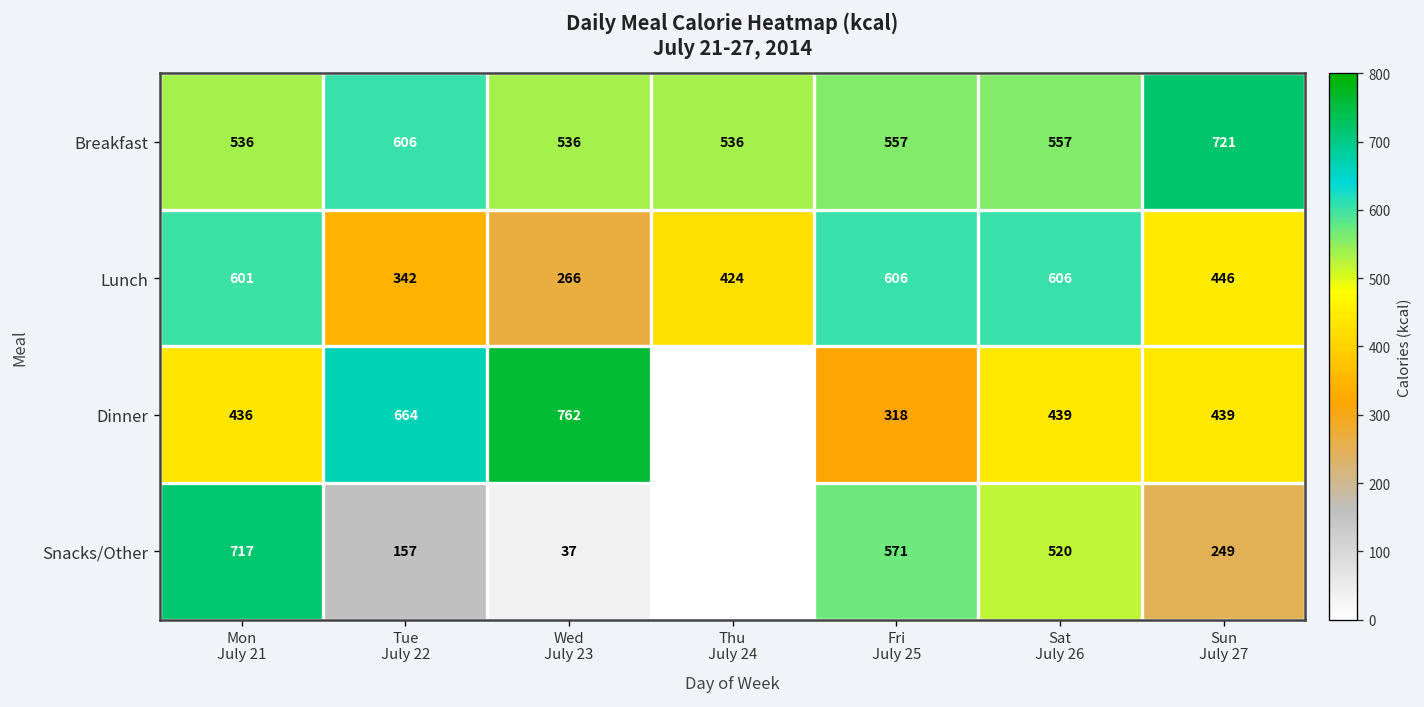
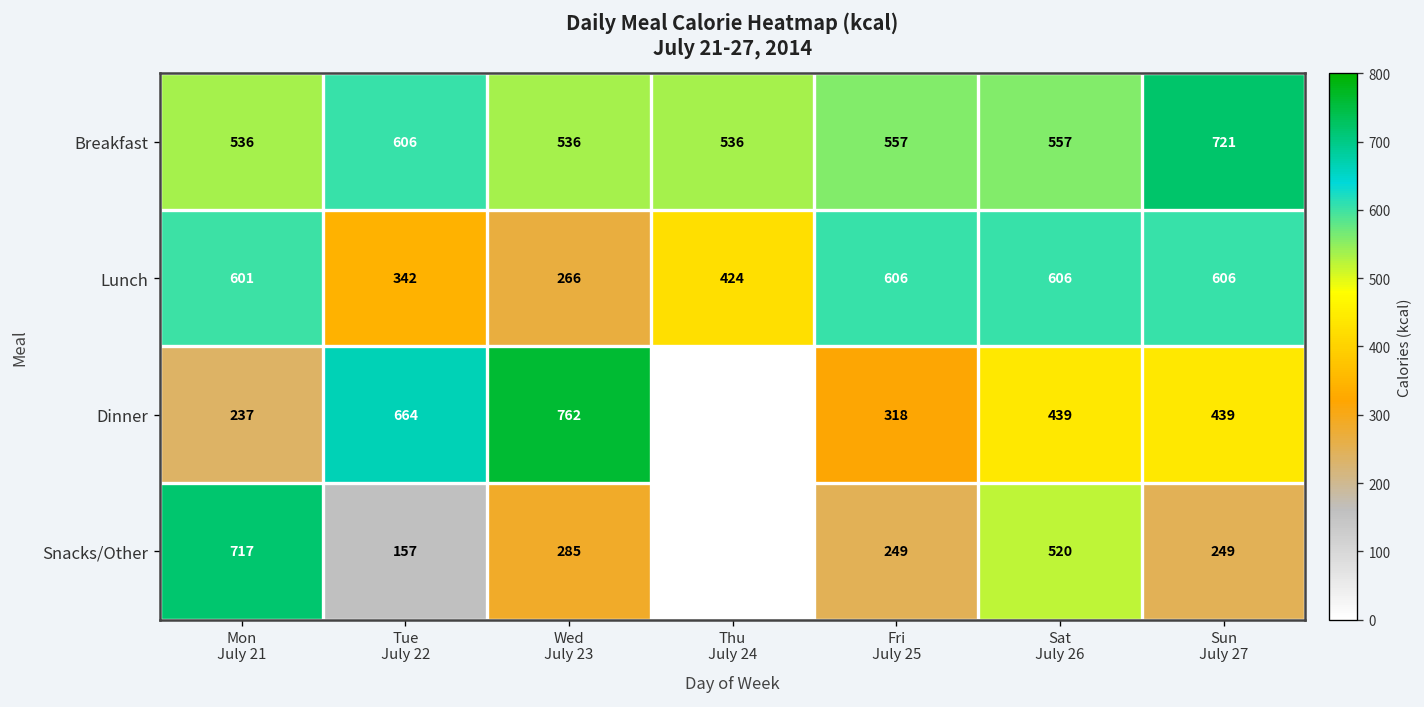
Lunch, Sun July 27: 446 -> 606
Dinner, Mon July 21: 436 -> 237
Snacks/Other, Wed July 23: 37 -> 285
Snacks/Other, Fri July 25: 571 -> 249
